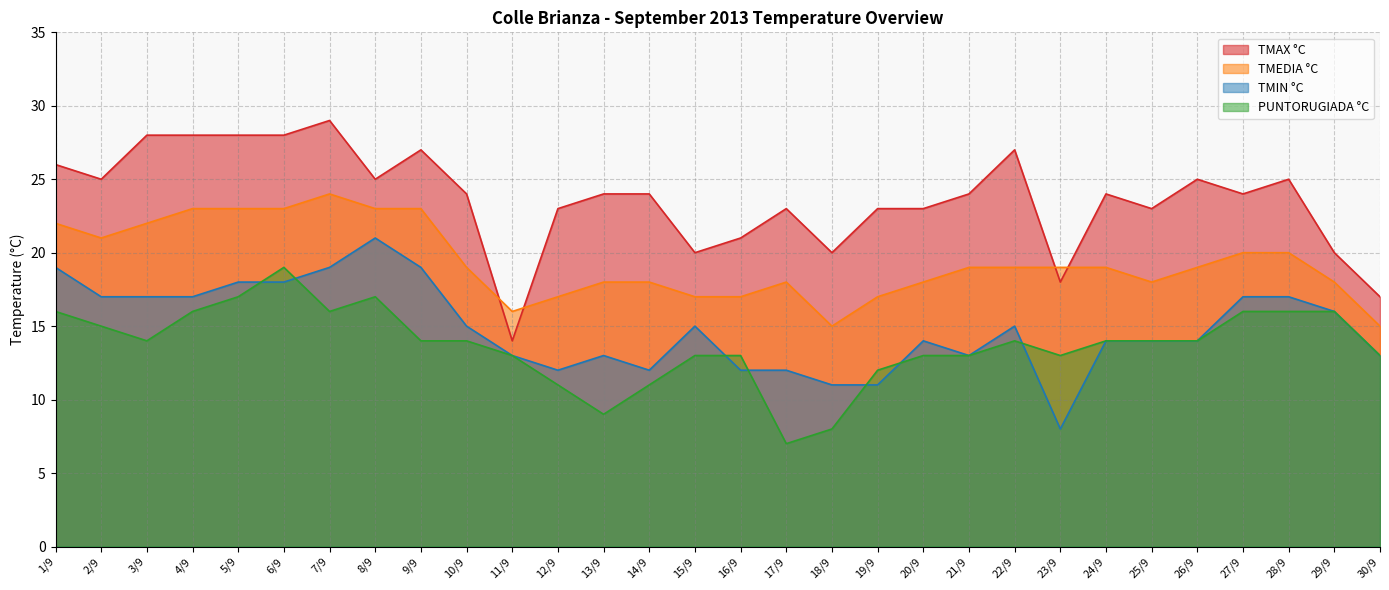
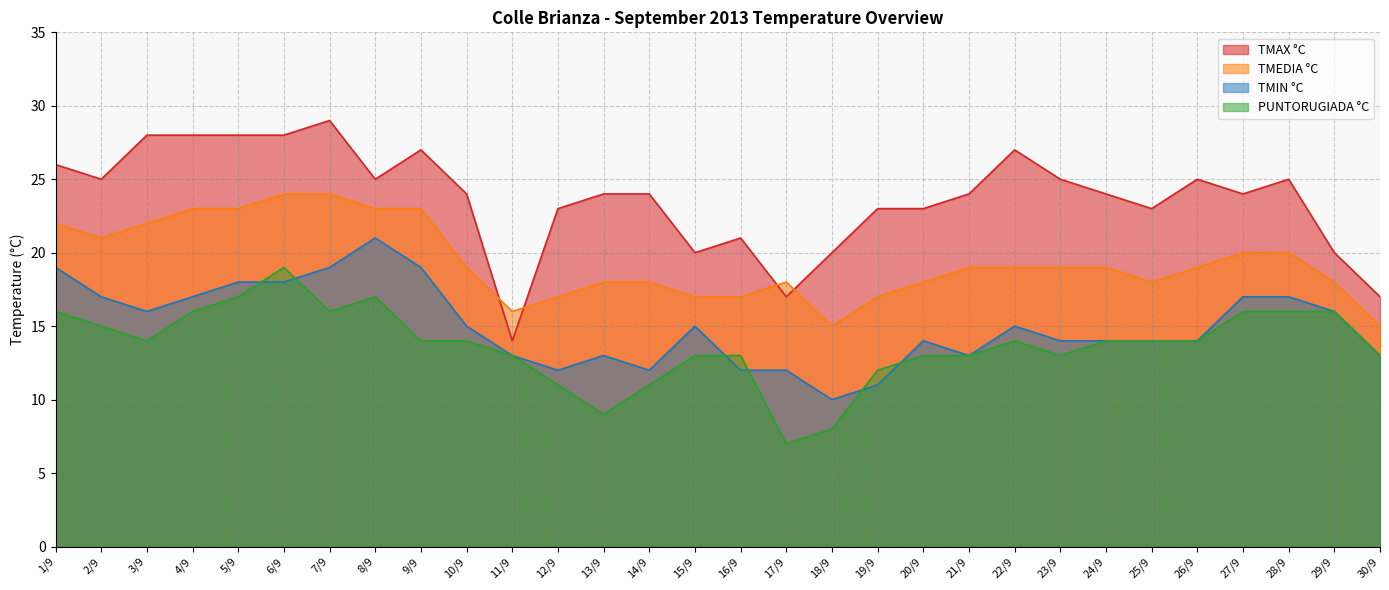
TMIN °C, 3/9: 17 -> 16
TMEDIA °C, 6/9: 23 -> 24
TMAX °C, 17/9: 23 -> 17
TMIN °C, 18/9: 11 -> 10
TMAX °C, 23/9: 18 -> 25
TMIN °C, 23/9: 8 -> 14
